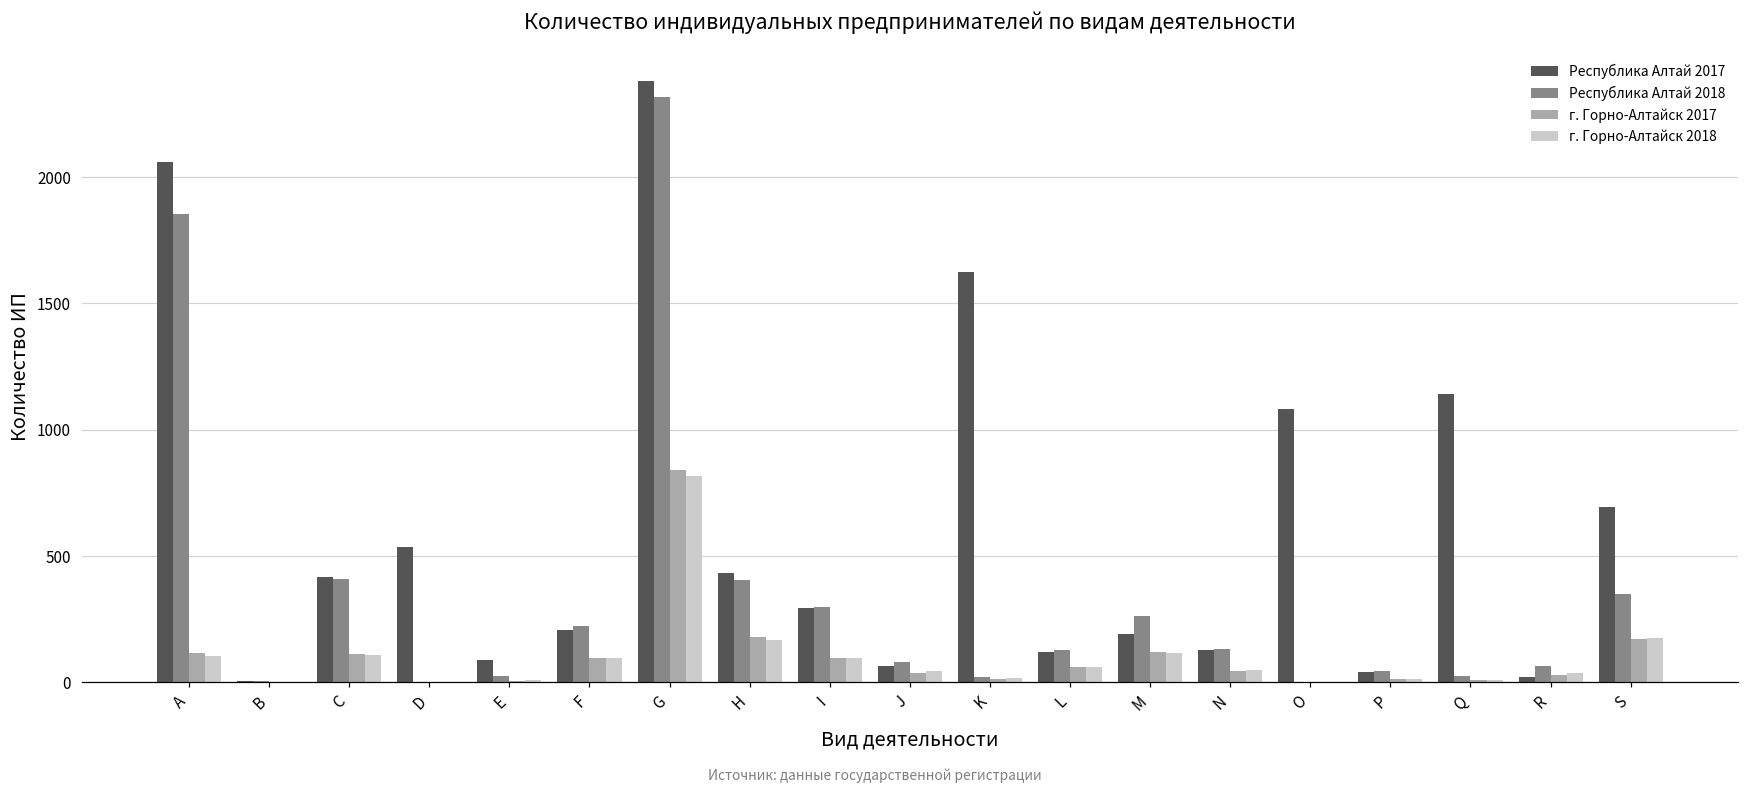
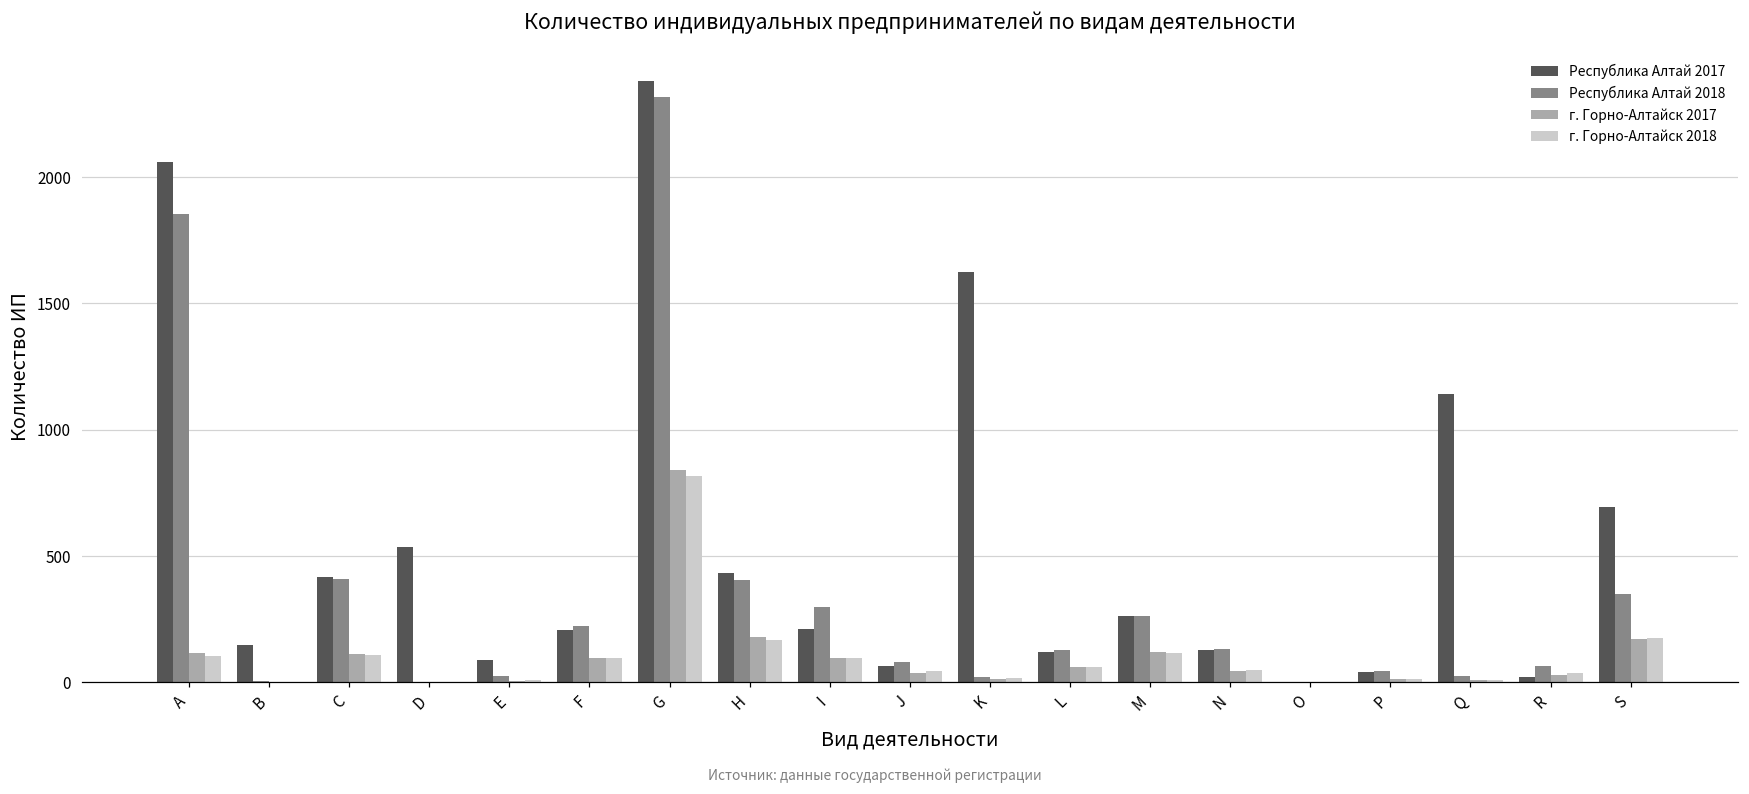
Республика Алтай 2017, B: 10 -> 150
Республика Алтай 2017, I: 290 -> 210
Республика Алтай 2017, M: 190 -> 260
Республика Алтай 2017, O: 1080 -> 0
